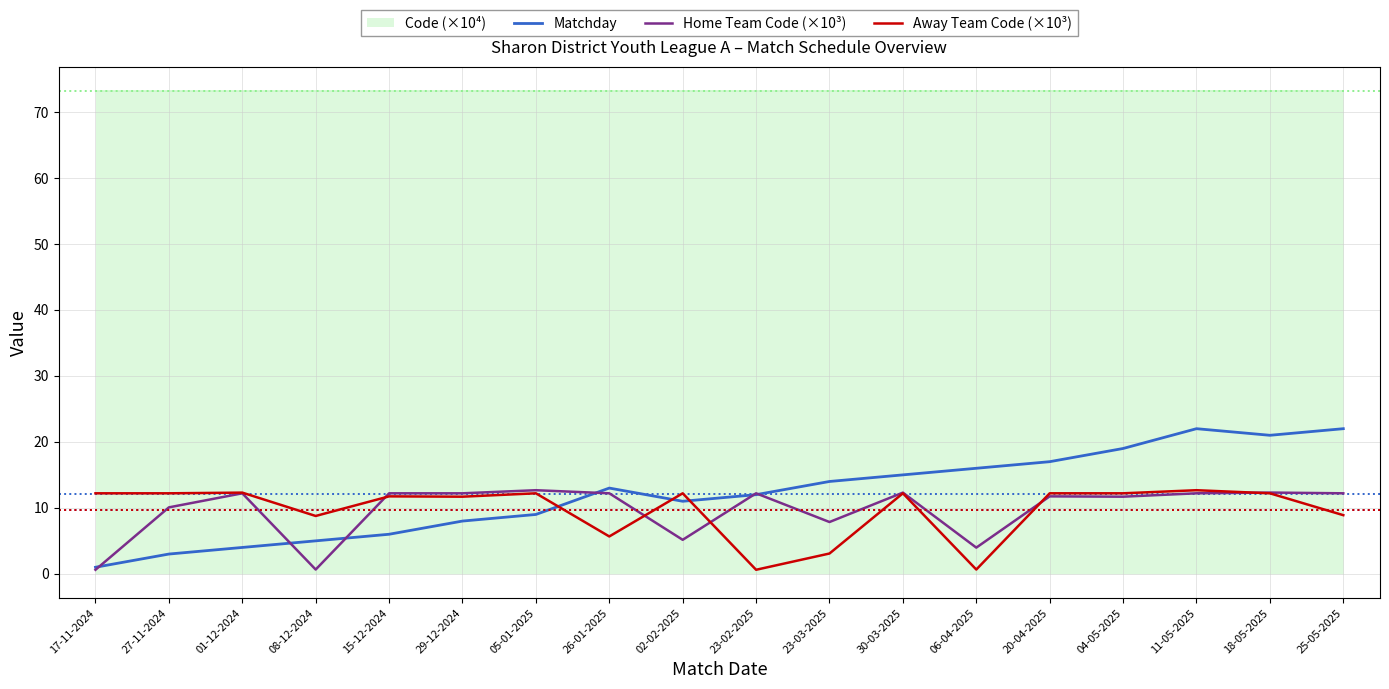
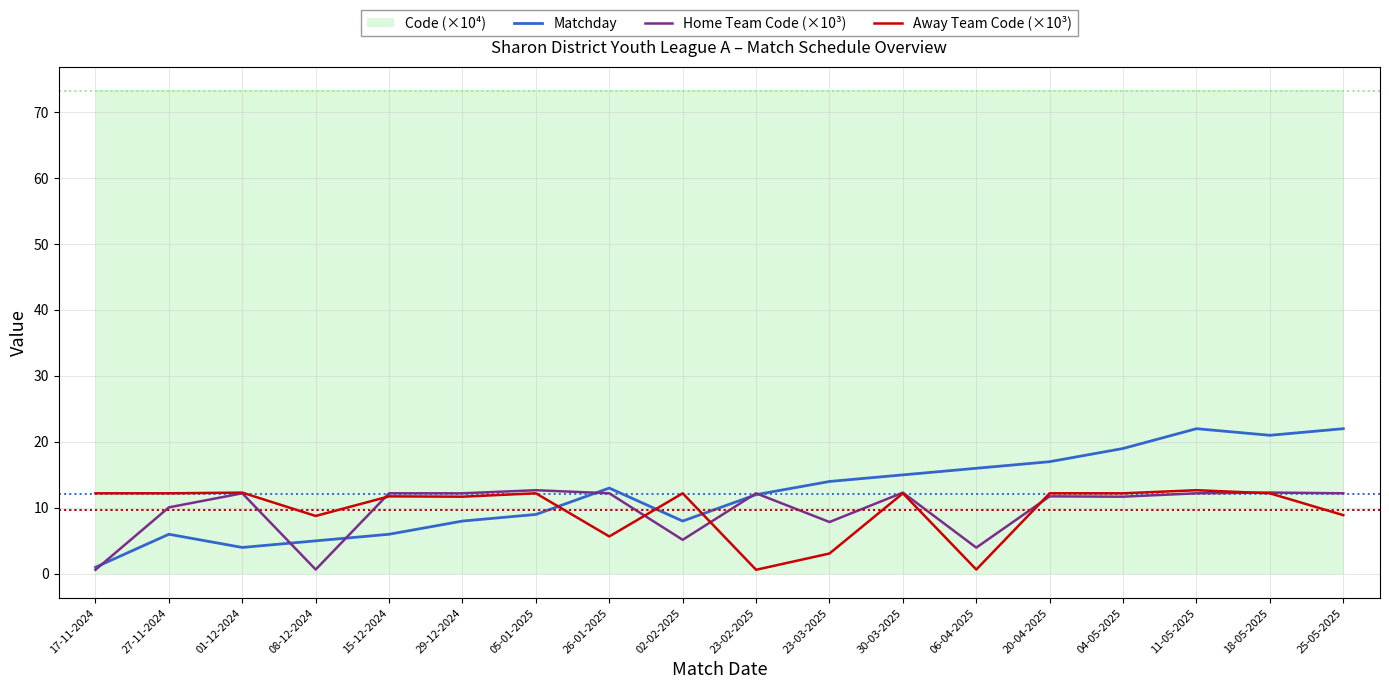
Matchday, 27-11-2024: 3 -> 6
Matchday, 02-02-2025: 11 -> 8
